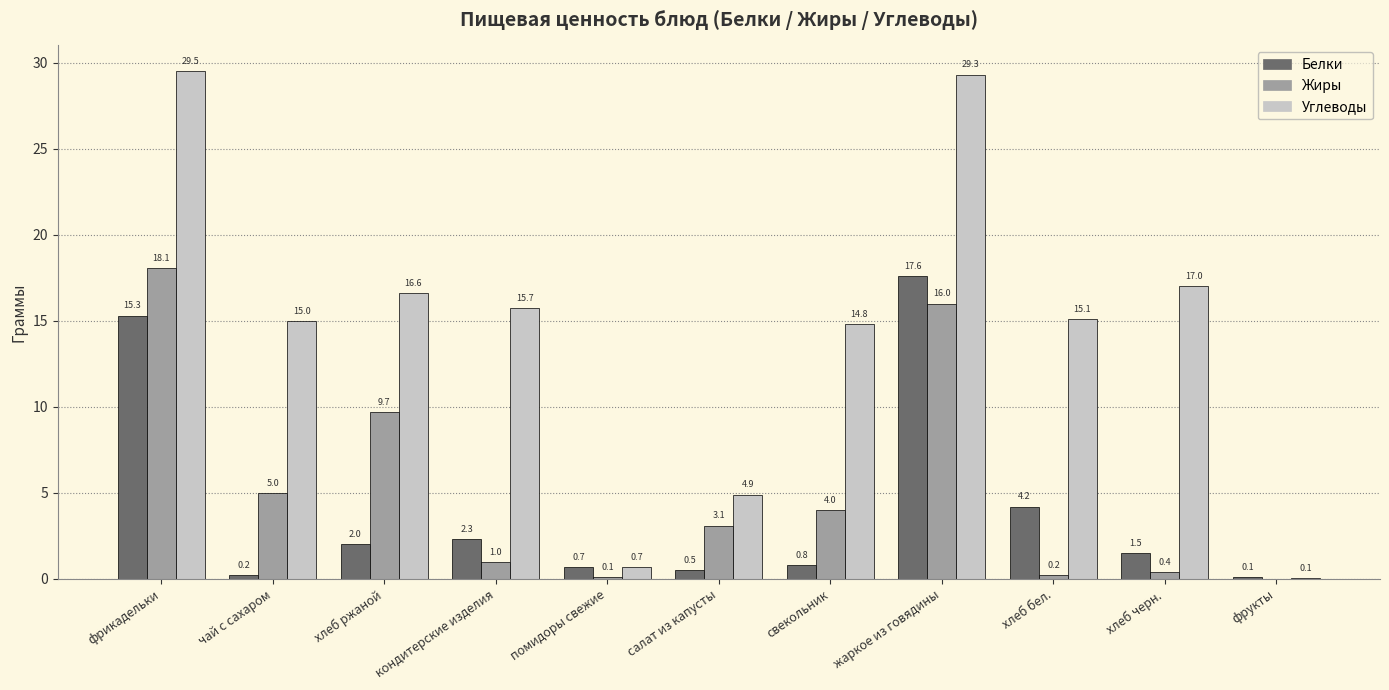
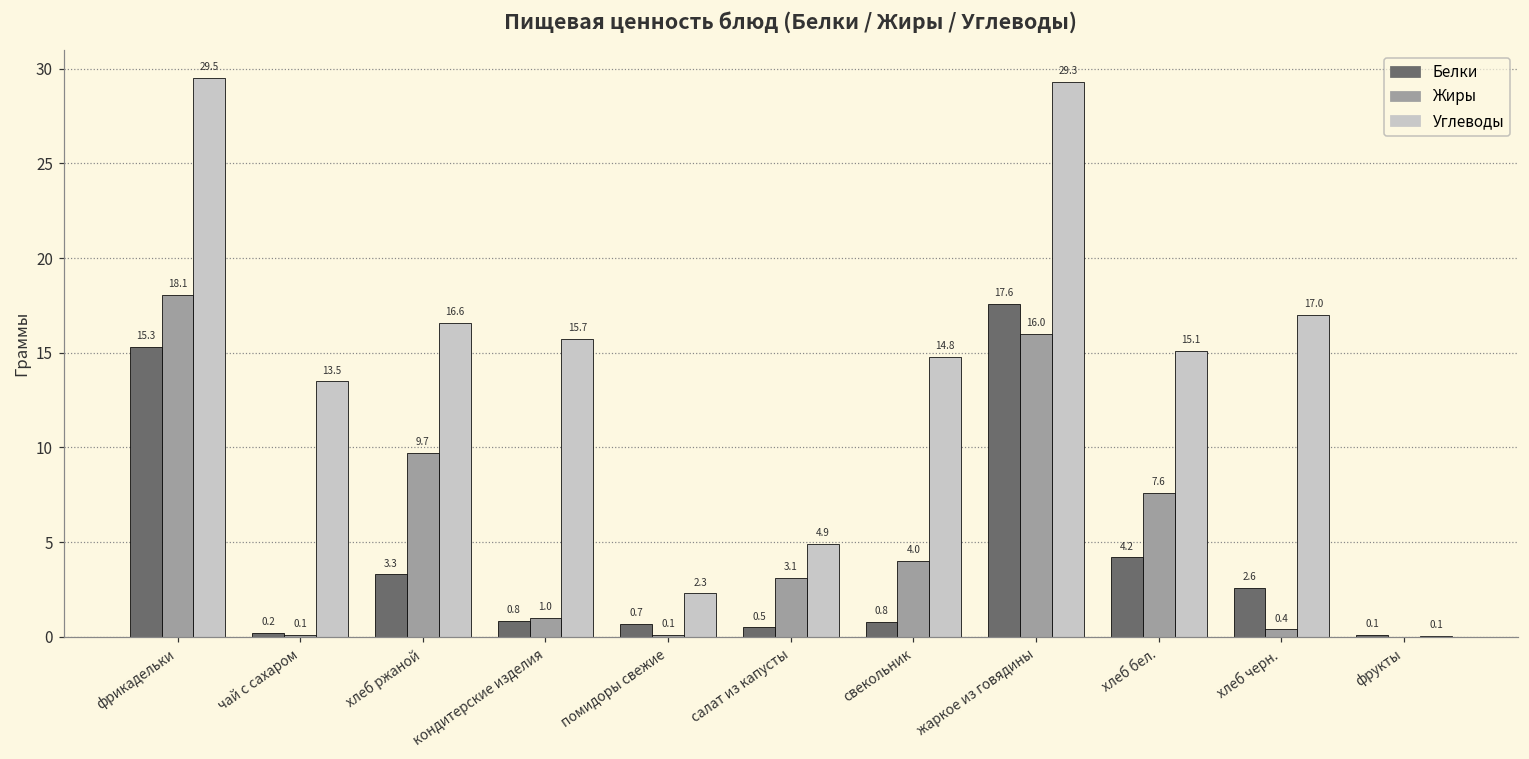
Жиры, чай с сахаром: 5.0 -> 0.1
Углеводы, чай с сахаром: 15.0 -> 13.5
Белки, хлеб ржаной: 2.0 -> 3.3
Белки, кондитерские изделия: 2.3 -> 0.8
Углеводы, помидоры свежие: 0.7 -> 2.3
Жиры, хлеб бел.: 0.2 -> 7.6
Белки, хлеб черн.: 1.5 -> 2.6
